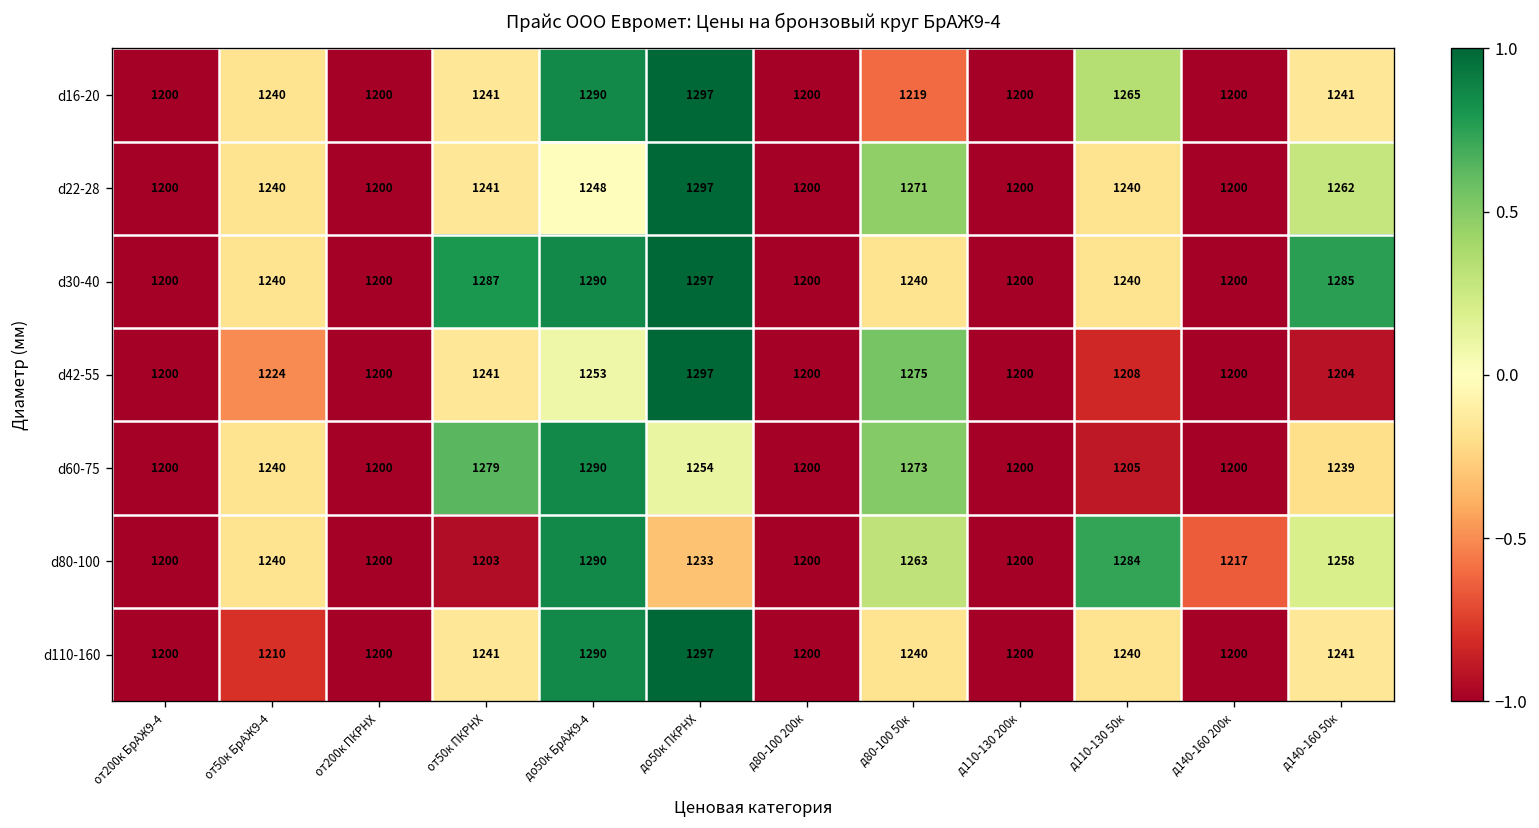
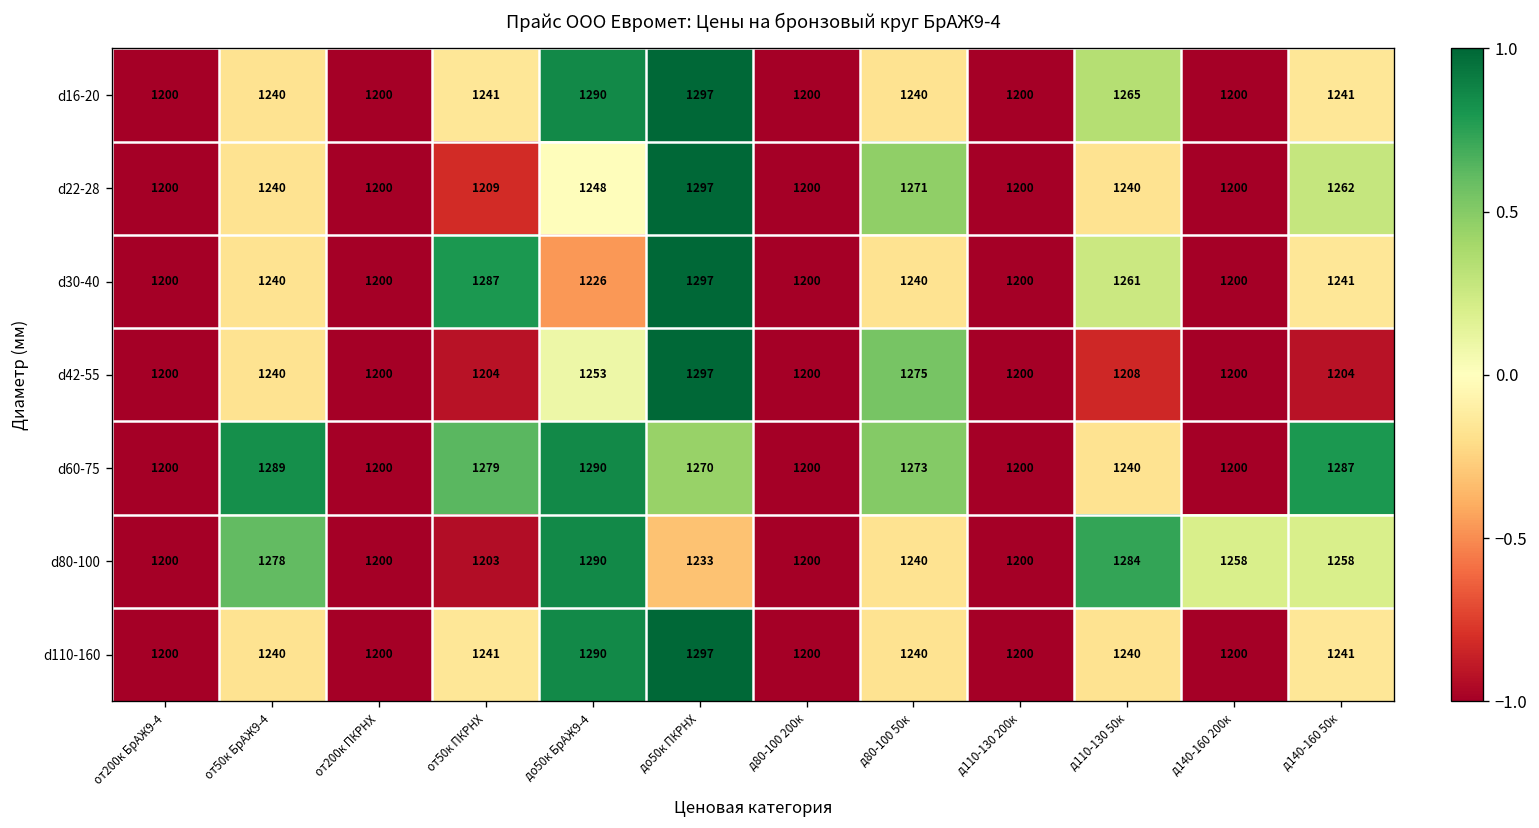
d16-20, д80-100 50к: 1219 -> 1240
d22-28, от50к ПКРНХ: 1241 -> 1209
d30-40, до50к БрАЖ9-4: 1290 -> 1226
d30-40, д110-130 50к: 1240 -> 1261
d30-40, д140-160 50к: 1285 -> 1241
d42-55, от50к БрАЖ9-4: 1224 -> 1240
d42-55, от50к ПКРНХ: 1241 -> 1204
d60-75, от50к БрАЖ9-4: 1240 -> 1289
d60-75, до50к ПКРНХ: 1254 -> 1270
d60-75, д110-130 50к: 1205 -> 1240
d60-75, д140-160 50к: 1239 -> 1287
d80-100, от50к БрАЖ9-4: 1240 -> 1278
d80-100, д80-100 50к: 1263 -> 1240
d80-100, д140-160 200к: 1217 -> 1258
d110-160, от50к БрАЖ9-4: 1210 -> 1240
